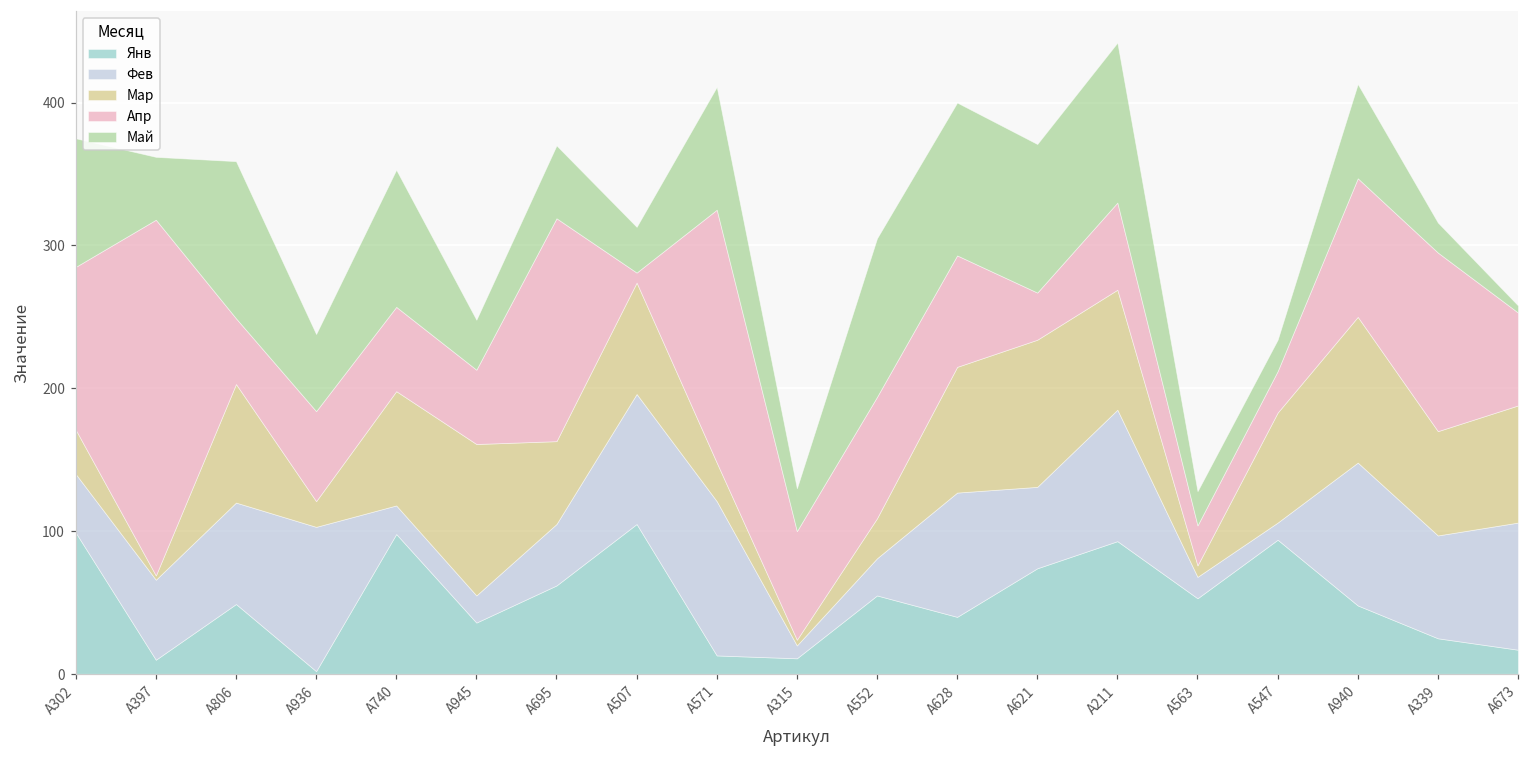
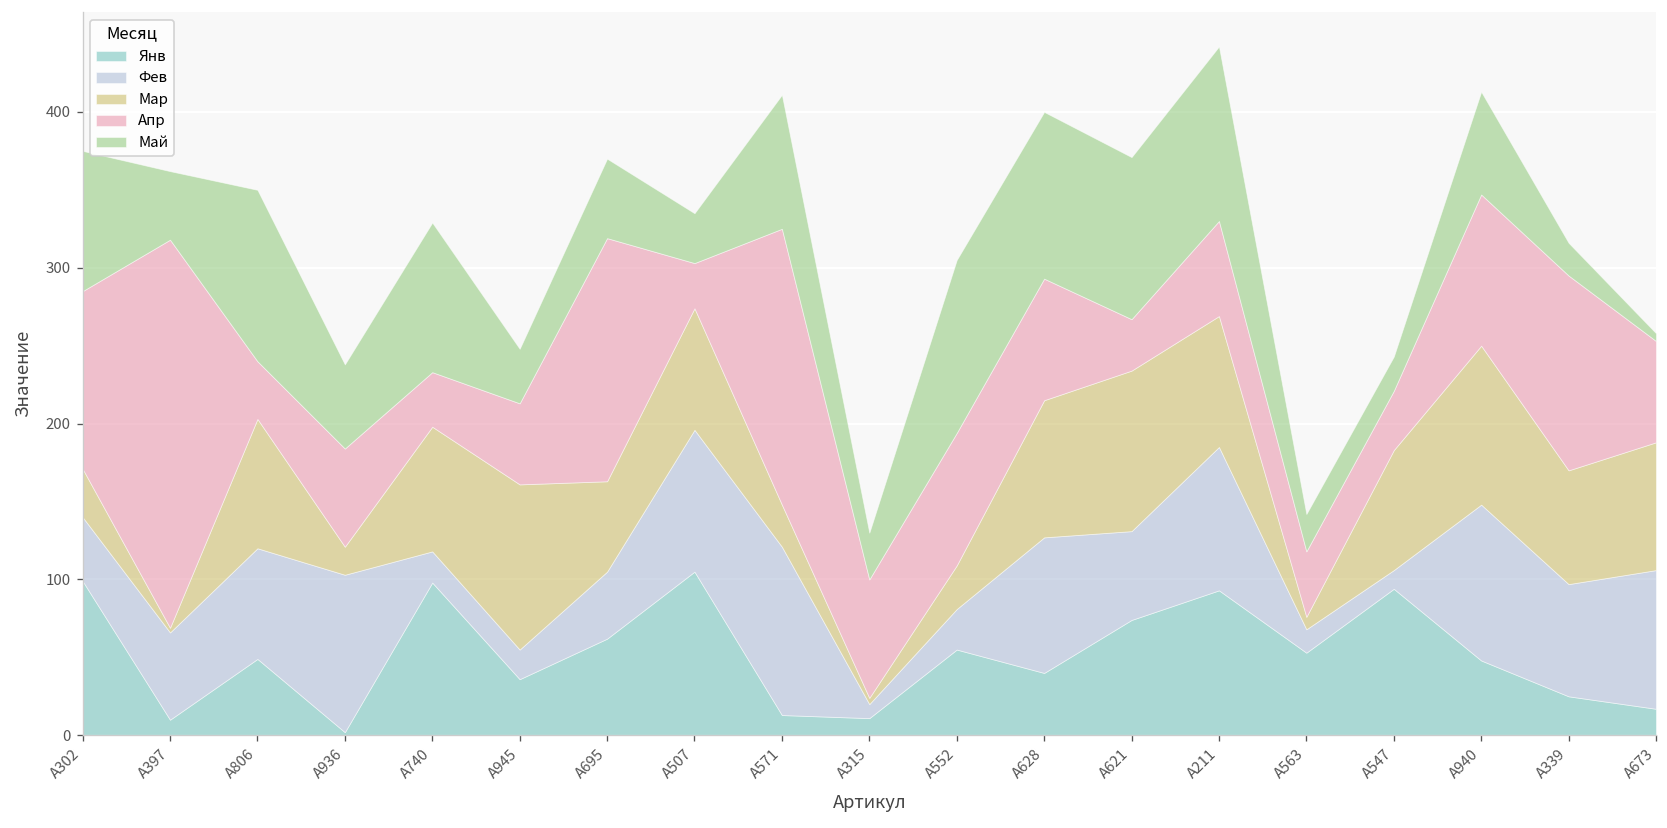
Апр, A806: 46 -> 37
Апр, A740: 59 -> 35
Апр, A507: 7 -> 29
Апр, A563: 28 -> 42
Апр, A547: 29 -> 38
